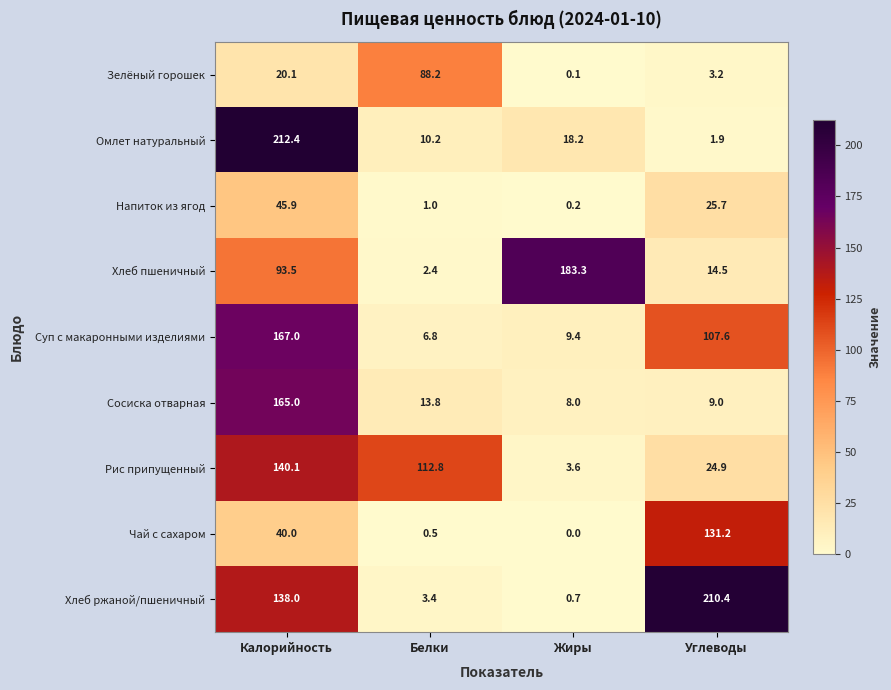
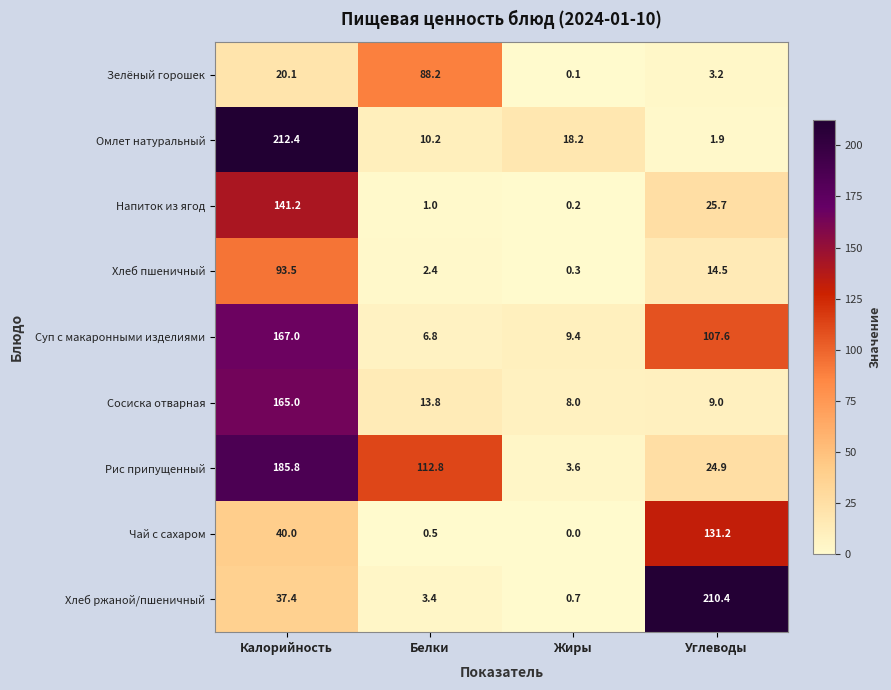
Напиток из ягод, Калорийность: 45.9 -> 141.2
Хлеб пшеничный, Жиры: 183.3 -> 0.3
Рис припущенный, Калорийность: 140.1 -> 185.8
Хлеб ржаной/пшеничный, Калорийность: 138.0 -> 37.4
